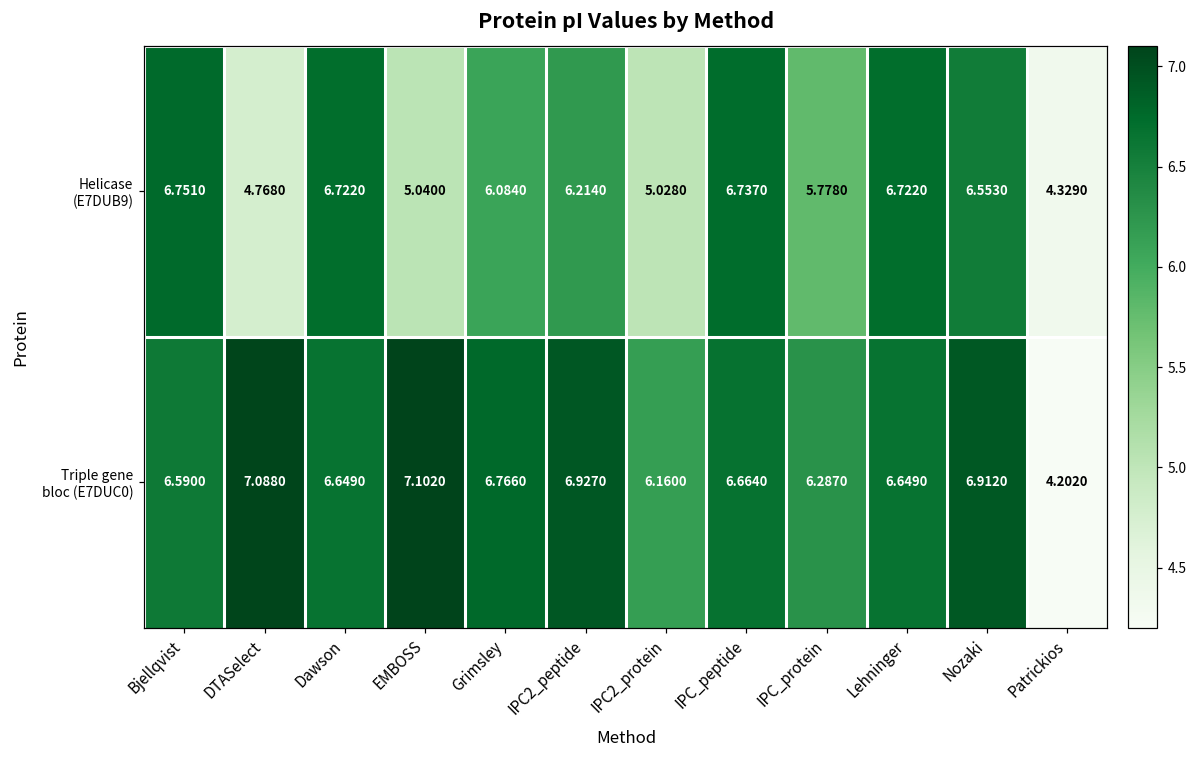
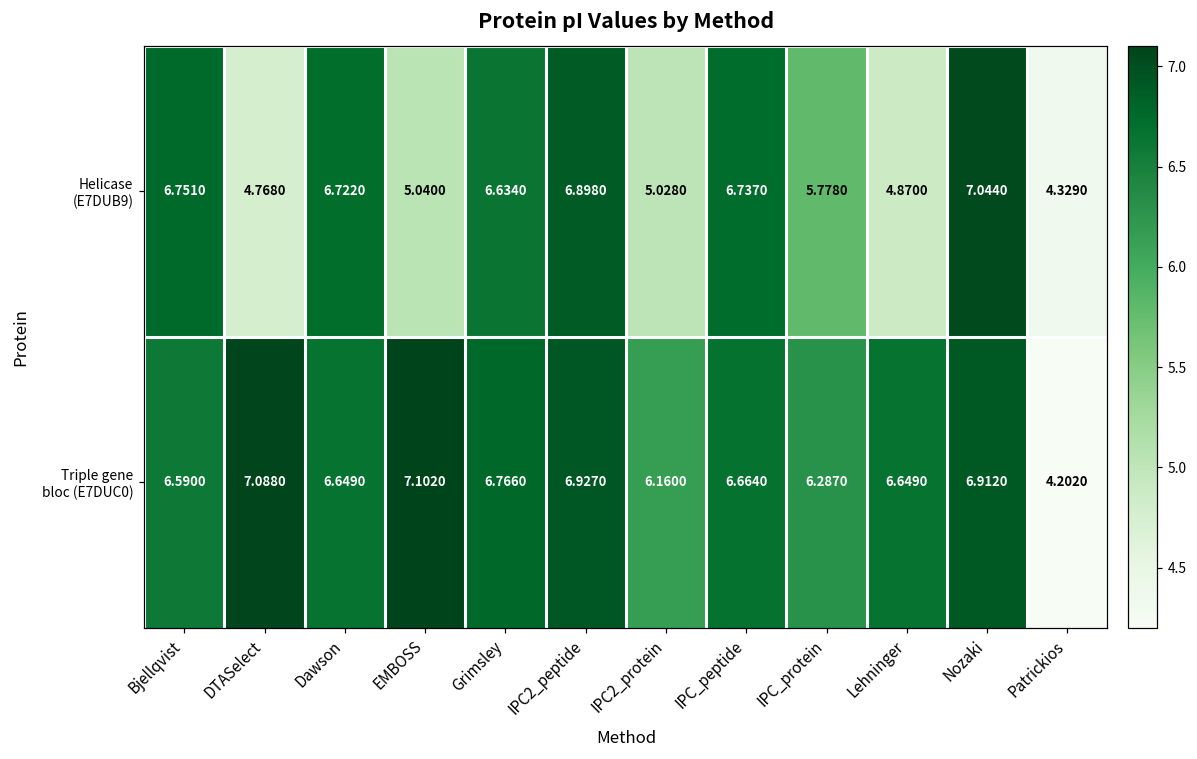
Helicase (E7DUB9), Grimsley: 6.0840 -> 6.6340
Helicase (E7DUB9), IPC2_peptide: 6.2140 -> 6.8980
Helicase (E7DUB9), Lehninger: 6.7220 -> 4.8700
Helicase (E7DUB9), Nozaki: 6.5530 -> 7.0440
